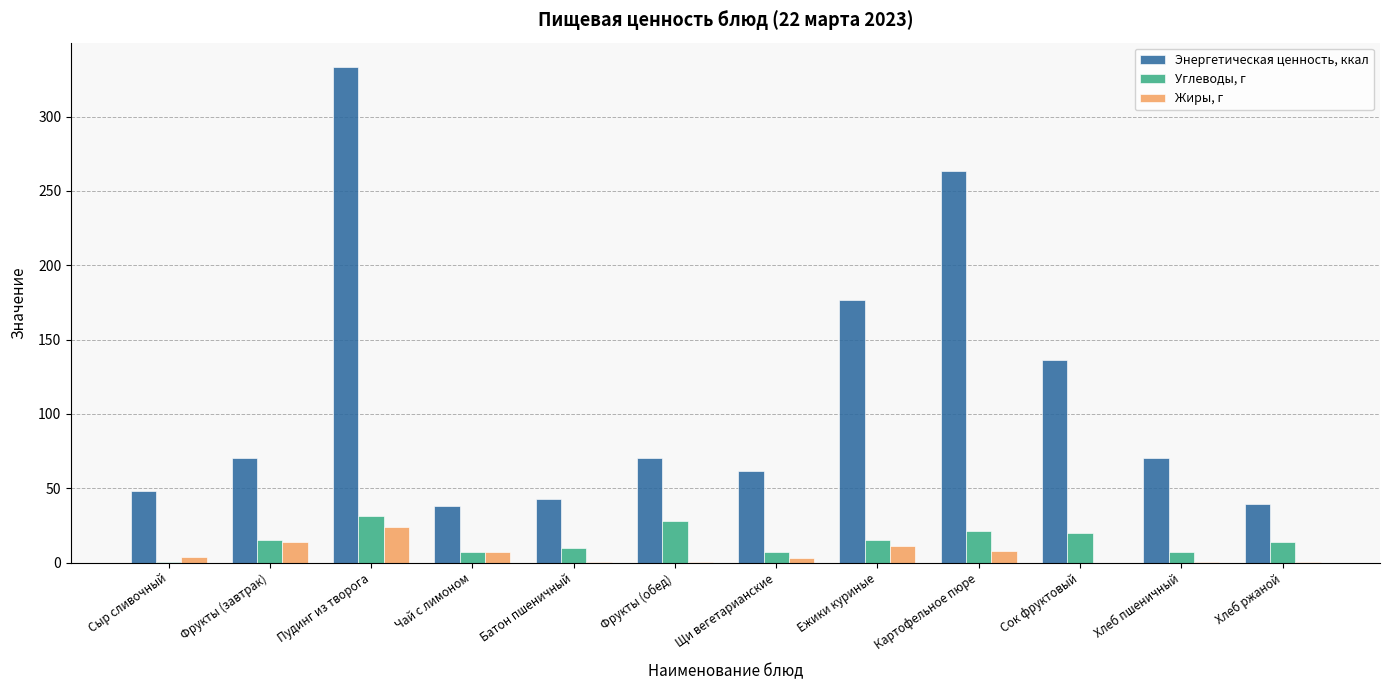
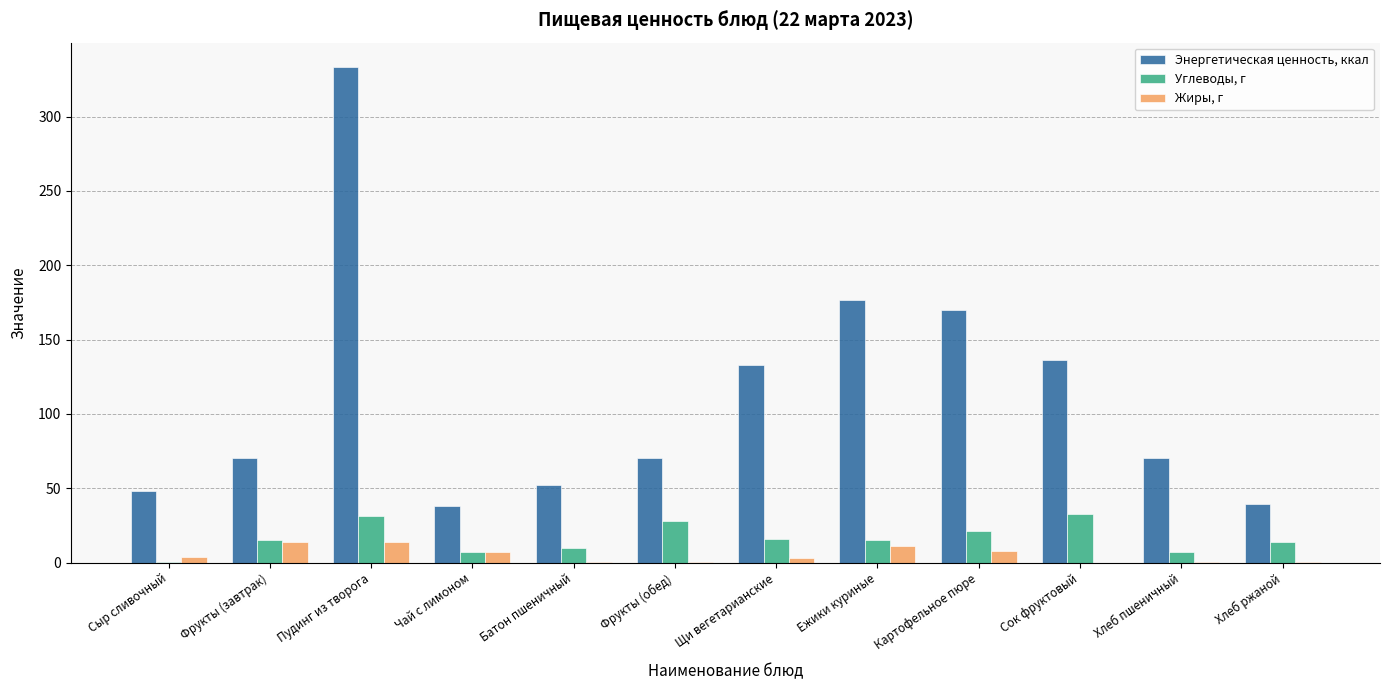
Жиры, г, Пудинг из творога: 24 -> 14
Энергетическая ценность, ккал, Батон пшеничный: 43 -> 52
Энергетическая ценность, ккал, Щи вегетарианские: 61 -> 133
Углеводы, г, Щи вегетарианские: 7 -> 16
Энергетическая ценность, ккал, Картофельное пюре: 263 -> 170
Углеводы, г, Сок фруктовый: 20 -> 33
